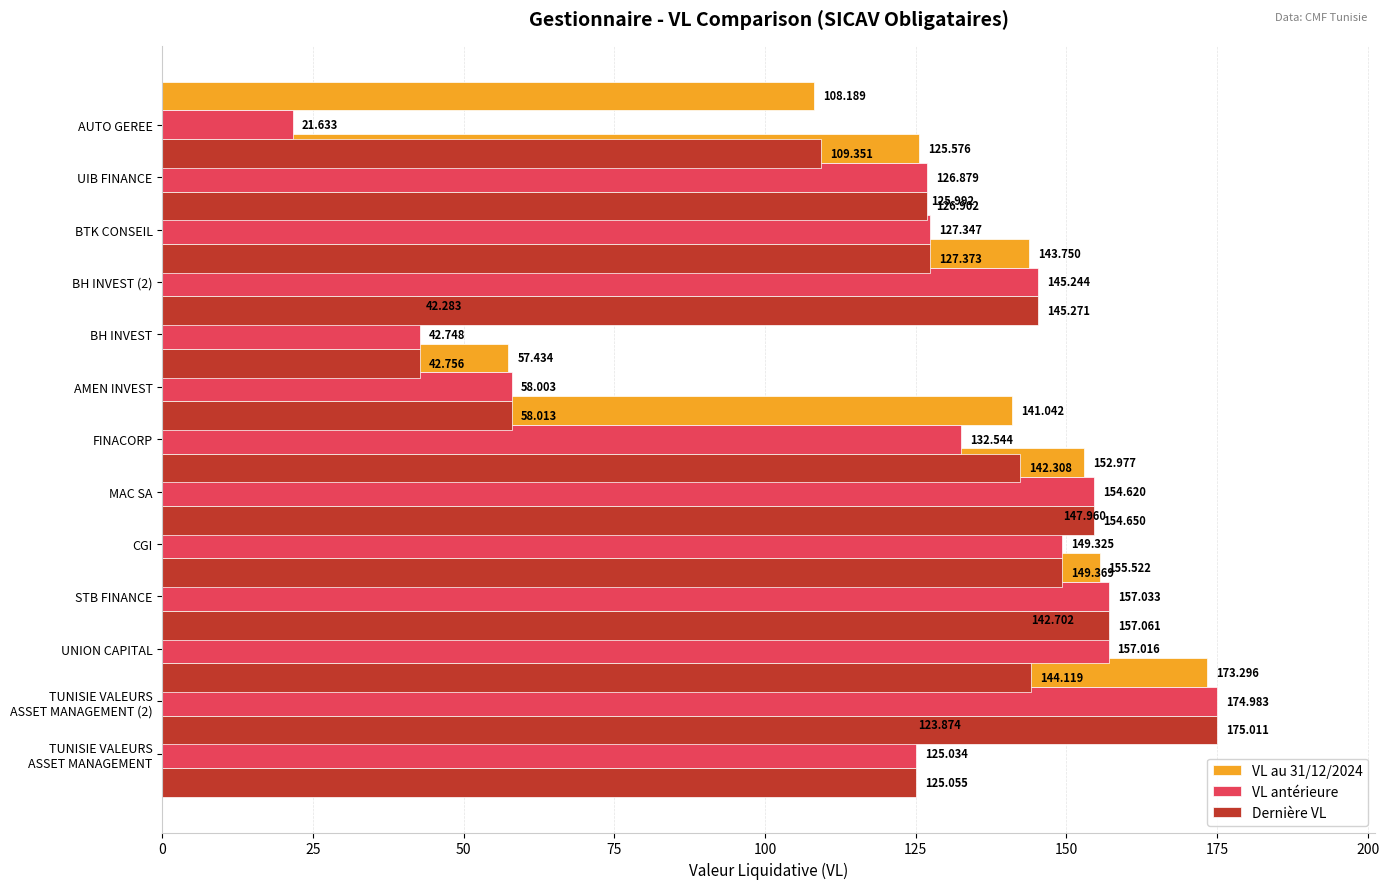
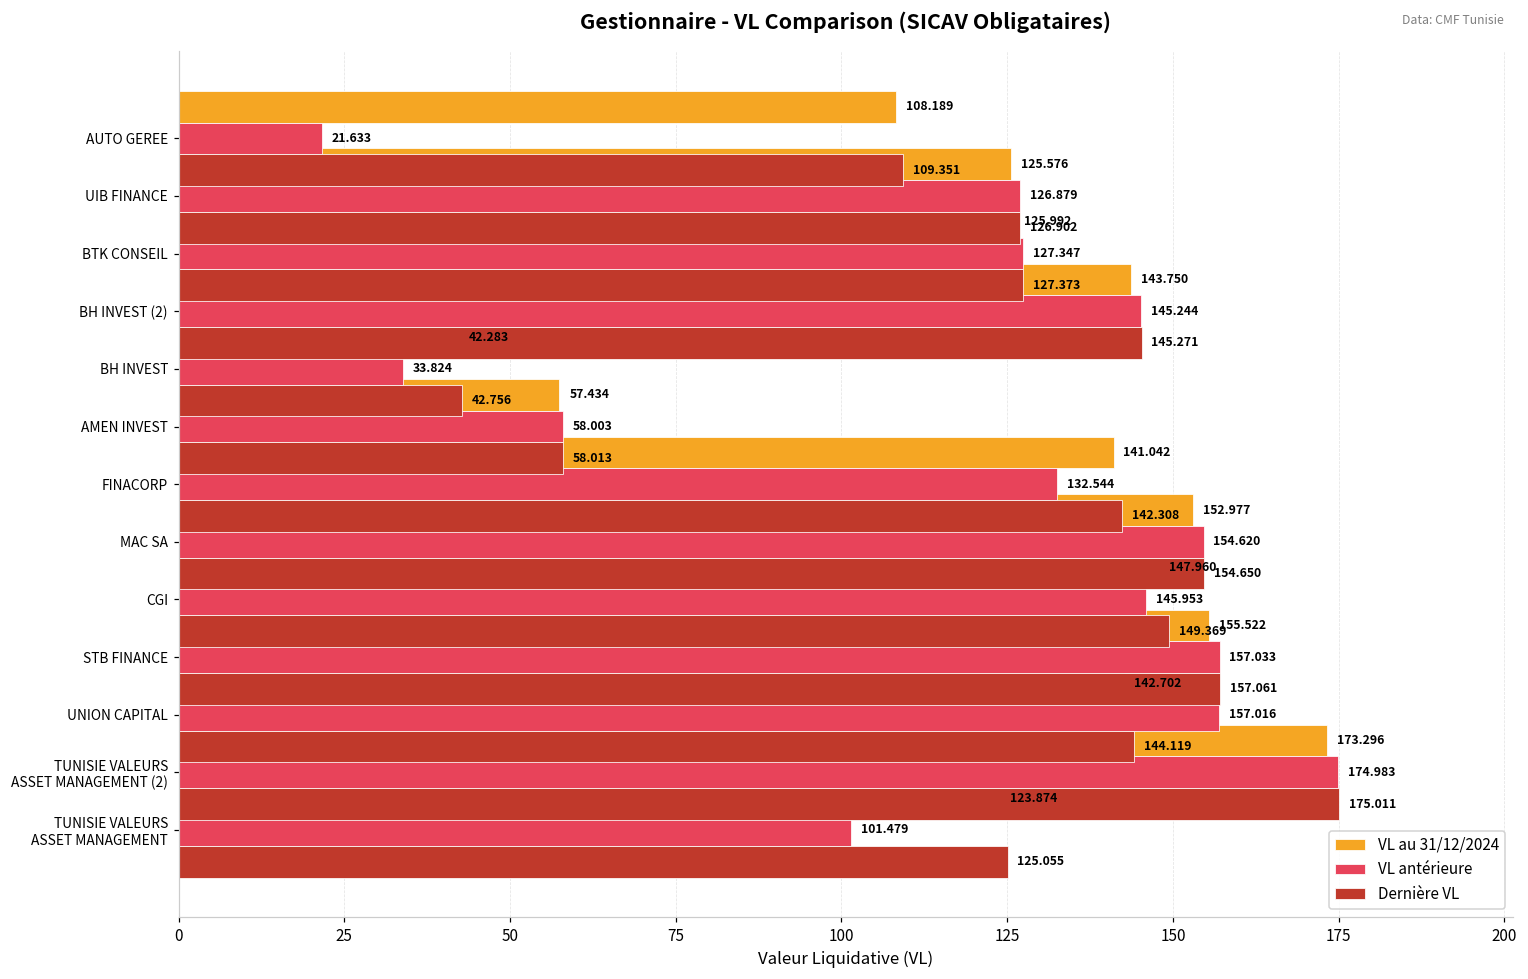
VL antérieure, BH INVEST: 42.748 -> 33.824
VL antérieure, CGI: 149.325 -> 145.953
VL antérieure, TUNISIE VALEURS ASSET MANAGEMENT: 125.034 -> 101.479
